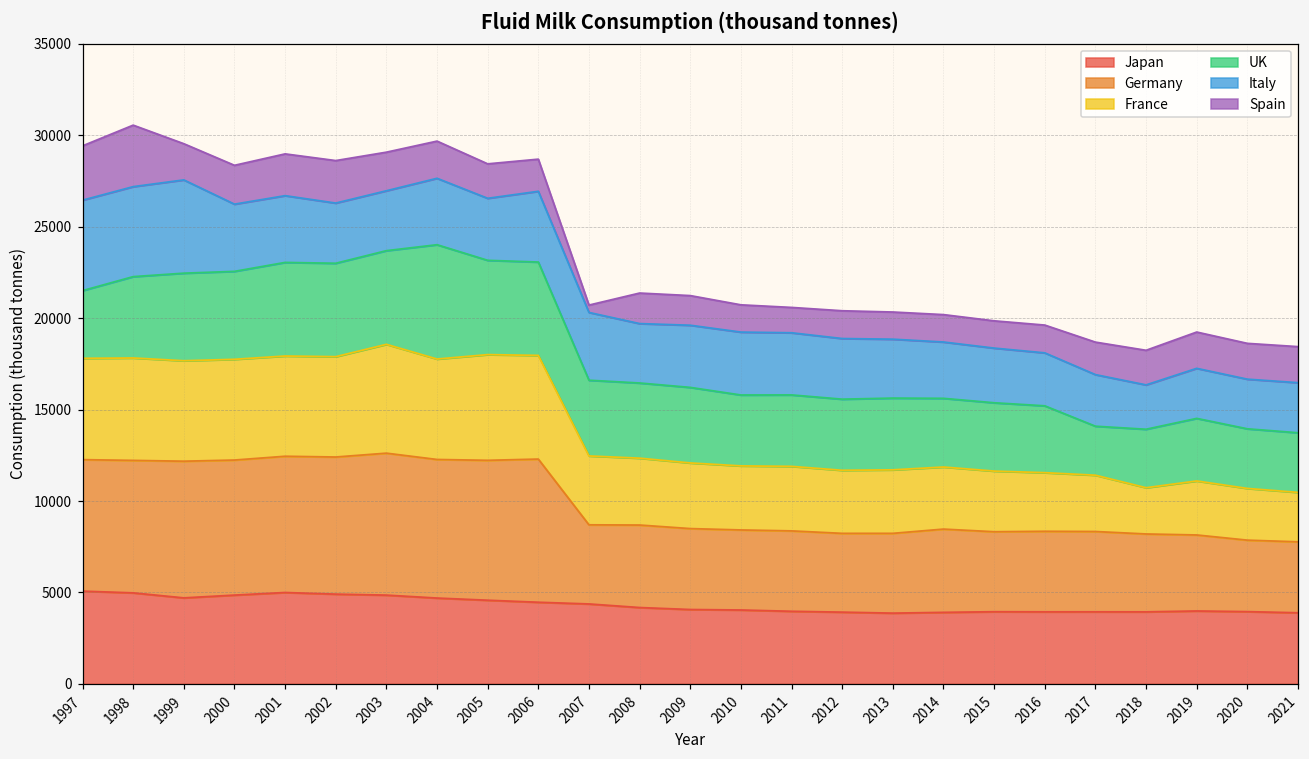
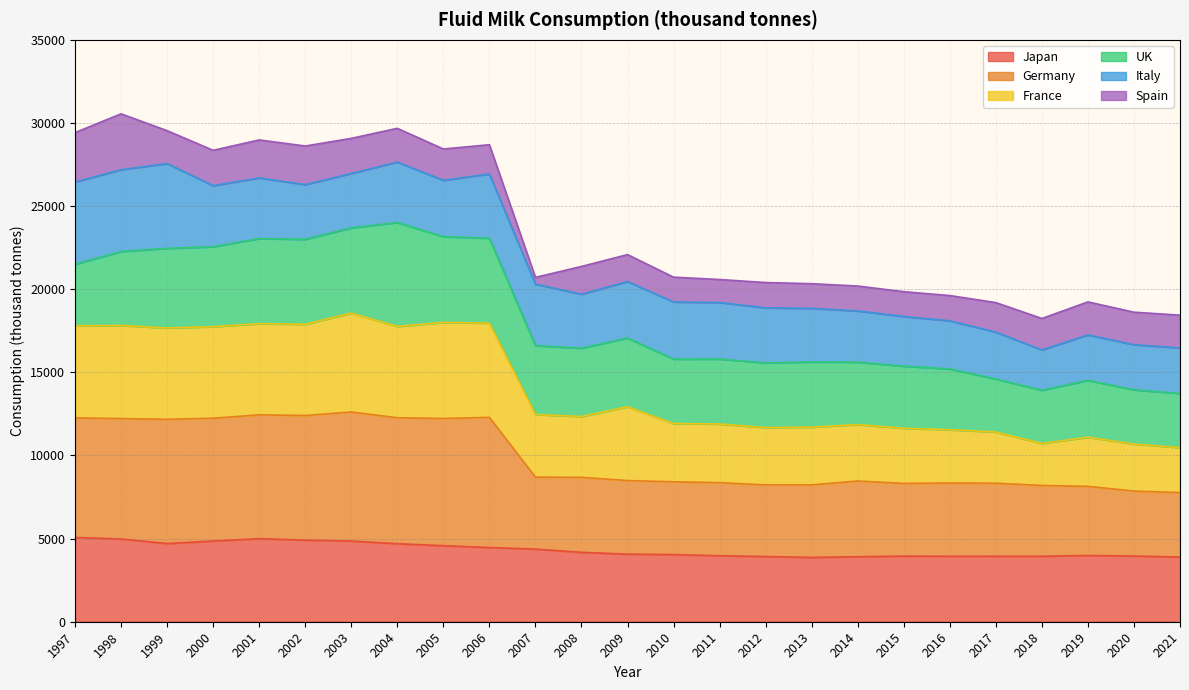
France, 2009: 3600 -> 4400
UK, 2017: 2700 -> 3200
